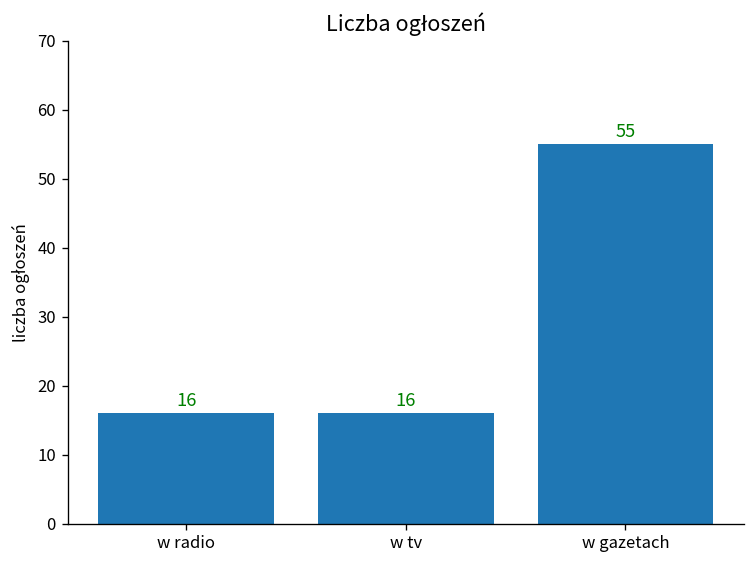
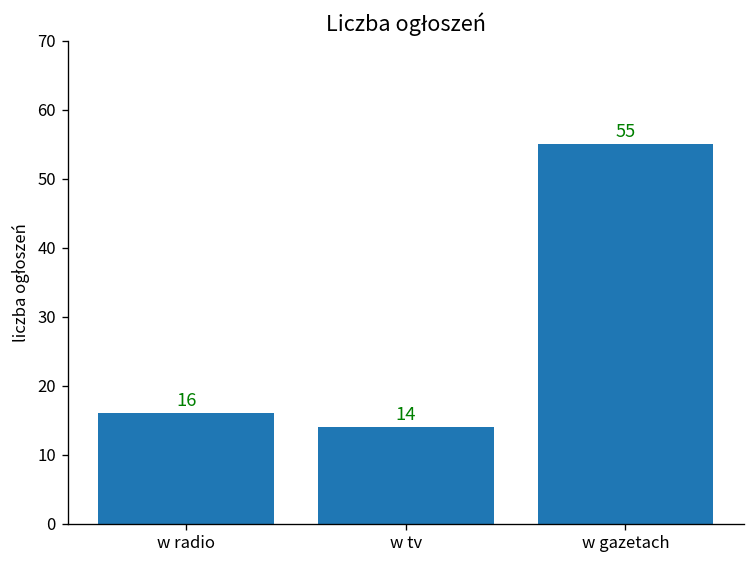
w tv: 16 -> 14
